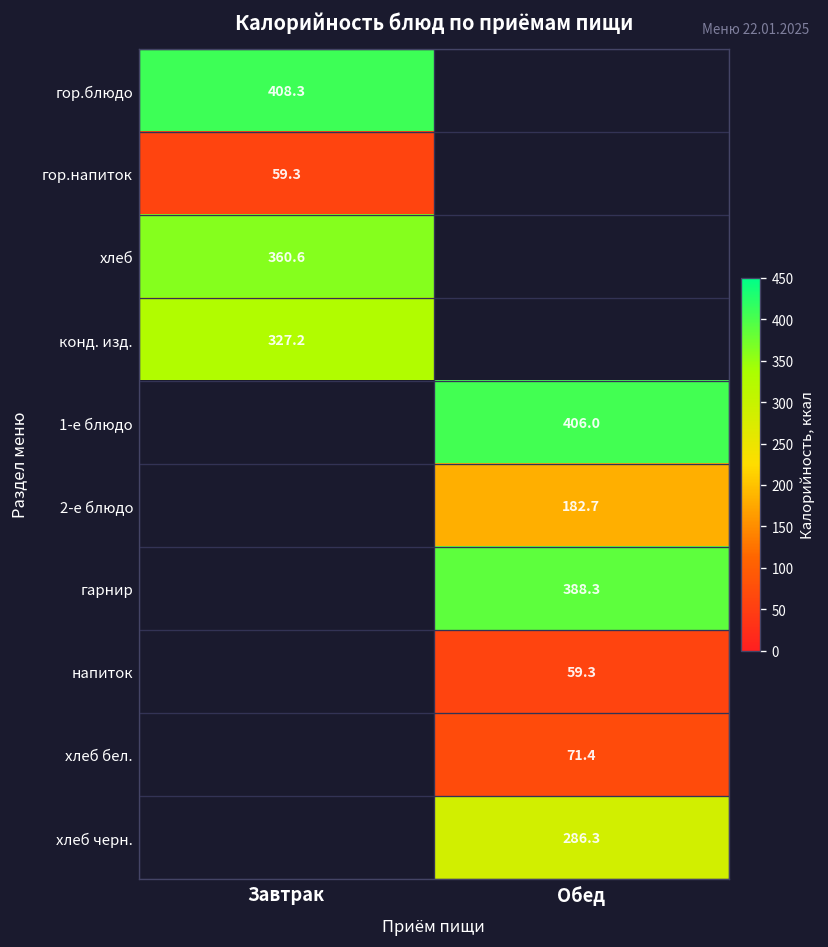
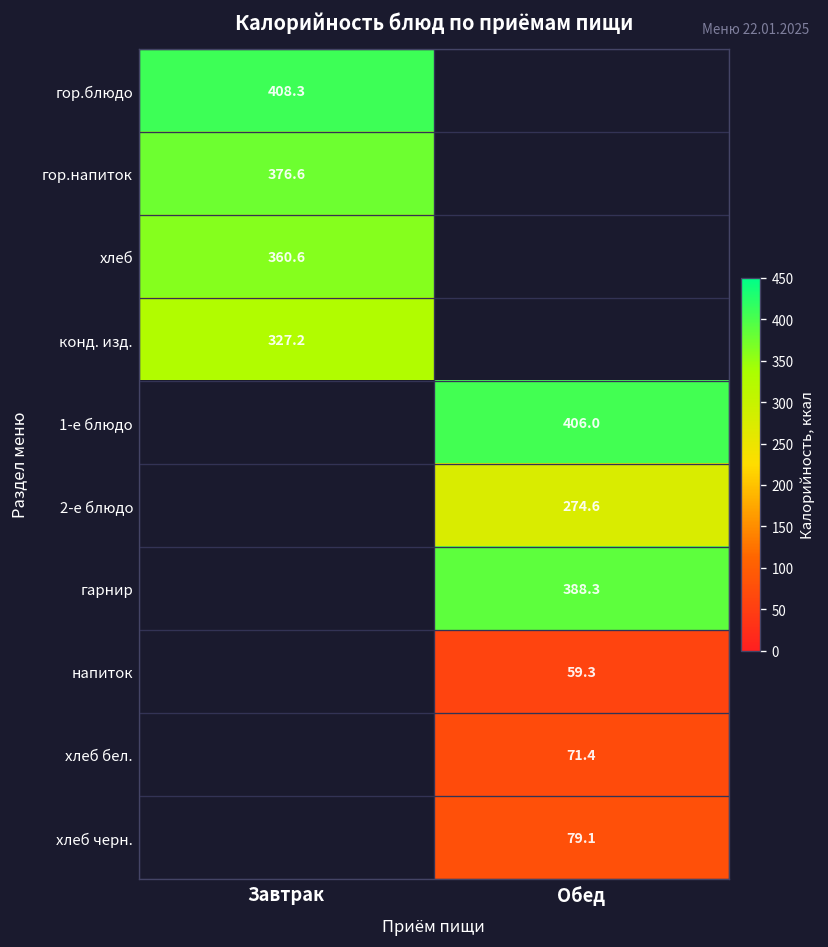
гор.напиток, Завтрак: 59.3 -> 376.6
2-е блюдо, Обед: 182.7 -> 274.6
хлеб черн., Обед: 286.3 -> 79.1
